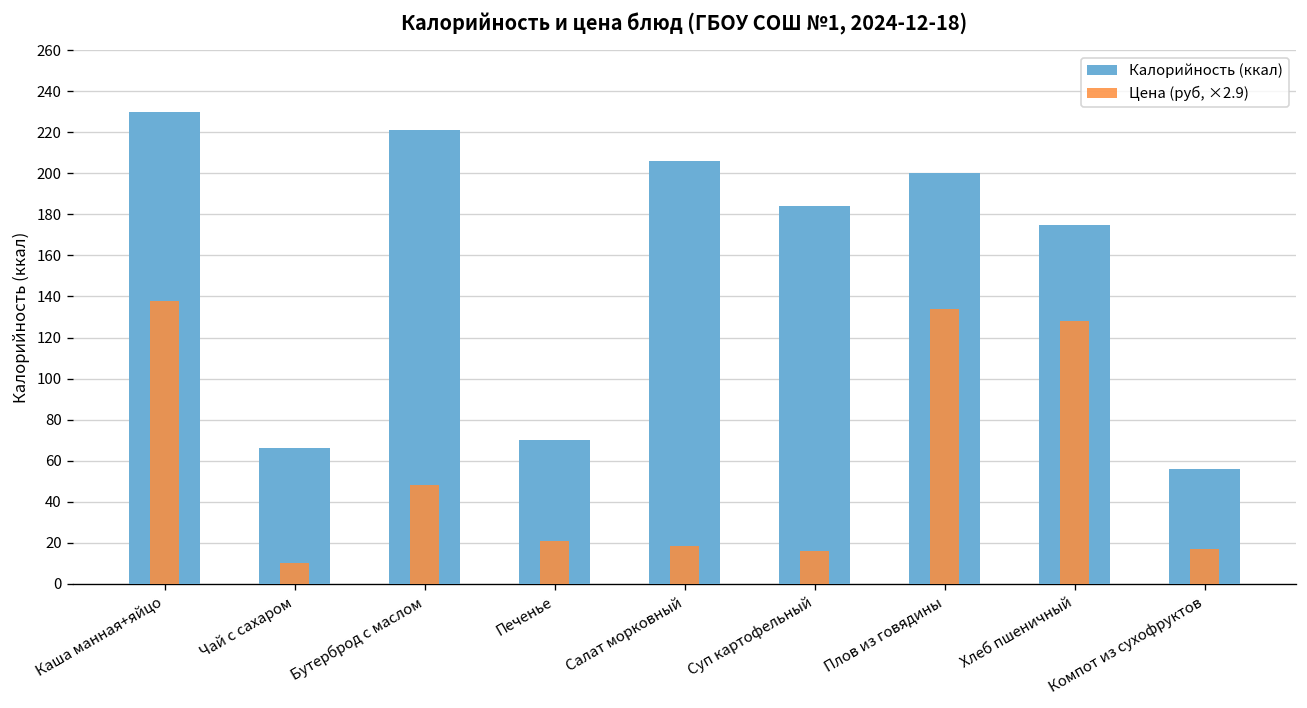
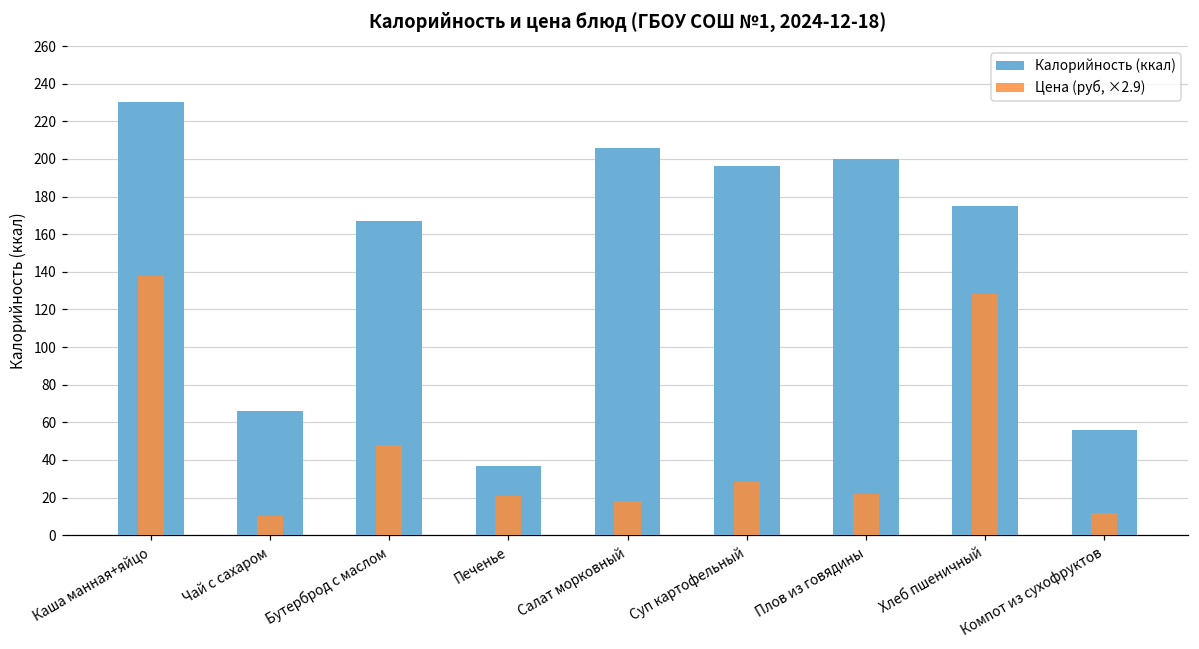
Калорийность (ккал), Бутерброд с маслом: 221 -> 167
Калорийность (ккал), Печенье: 70 -> 37
Цена (руб, ×2.9), Суп картофельный: 16 -> 28
Калорийность (ккал), Суп картофельный: 184 -> 196
Цена (руб, ×2.9), Плов из говядины: 134 -> 22
Цена (руб, ×2.9), Компот из сухофруктов: 17 -> 12
